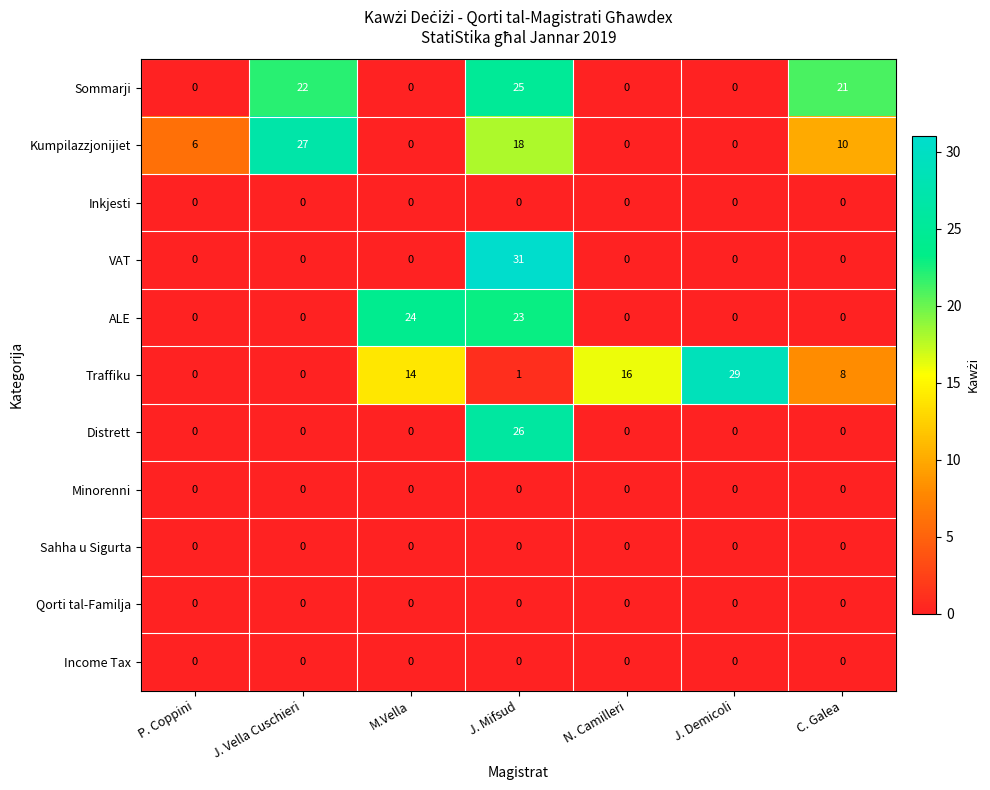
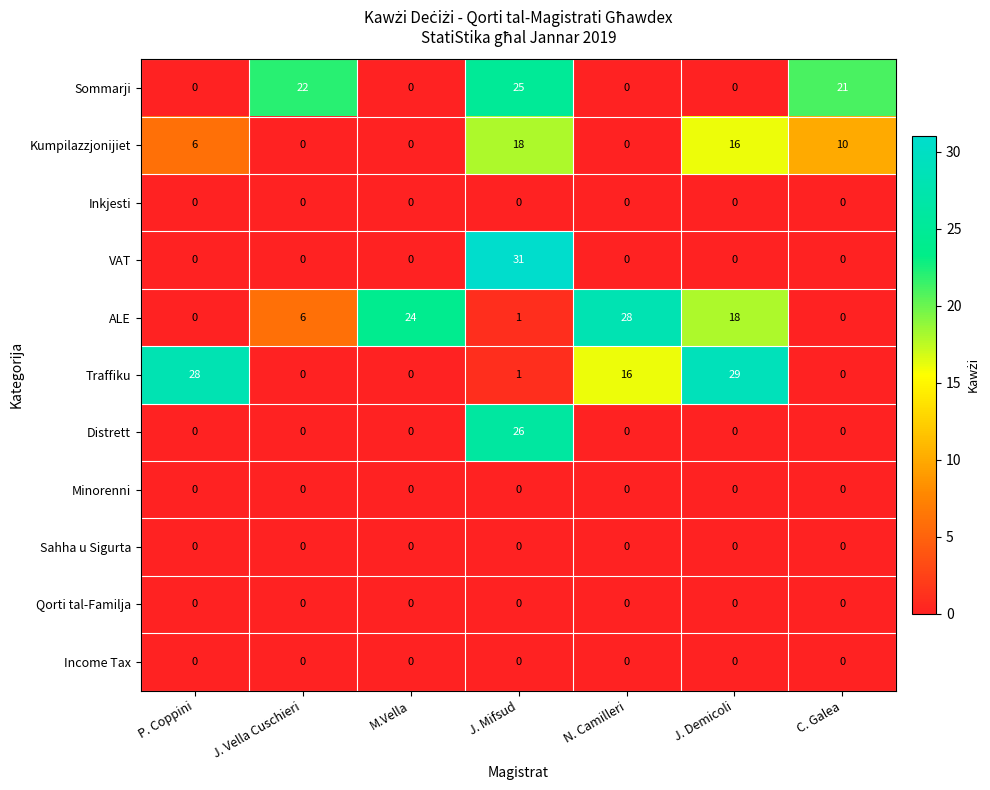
Kumpilazzjonijiet, J. Vella Cuschieri: 27 -> 0
Kumpilazzjonijiet, J. Demicoli: 0 -> 16
ALE, J. Vella Cuschieri: 0 -> 6
ALE, J. Mifsud: 23 -> 1
ALE, N. Camilleri: 0 -> 28
ALE, J. Demicoli: 0 -> 18
Traffiku, P. Coppini: 0 -> 28
Traffiku, M.Vella: 14 -> 0
Traffiku, C. Galea: 8 -> 0
